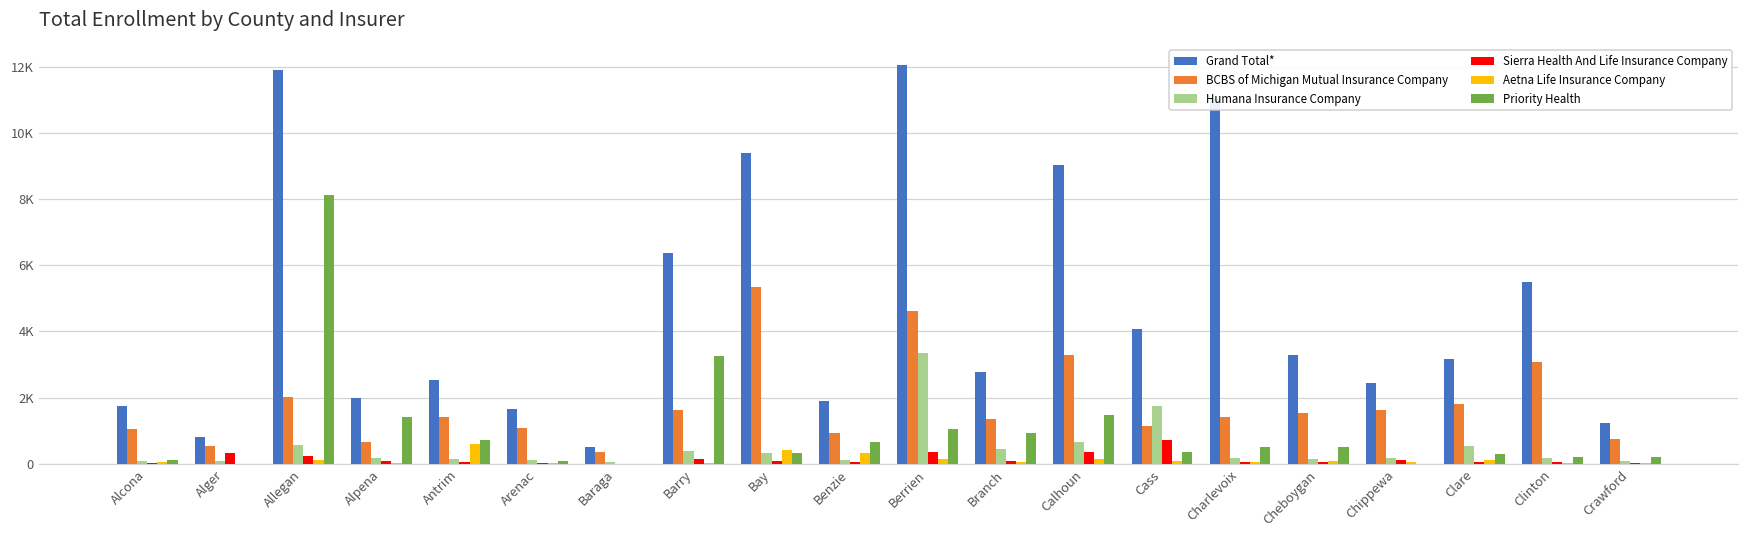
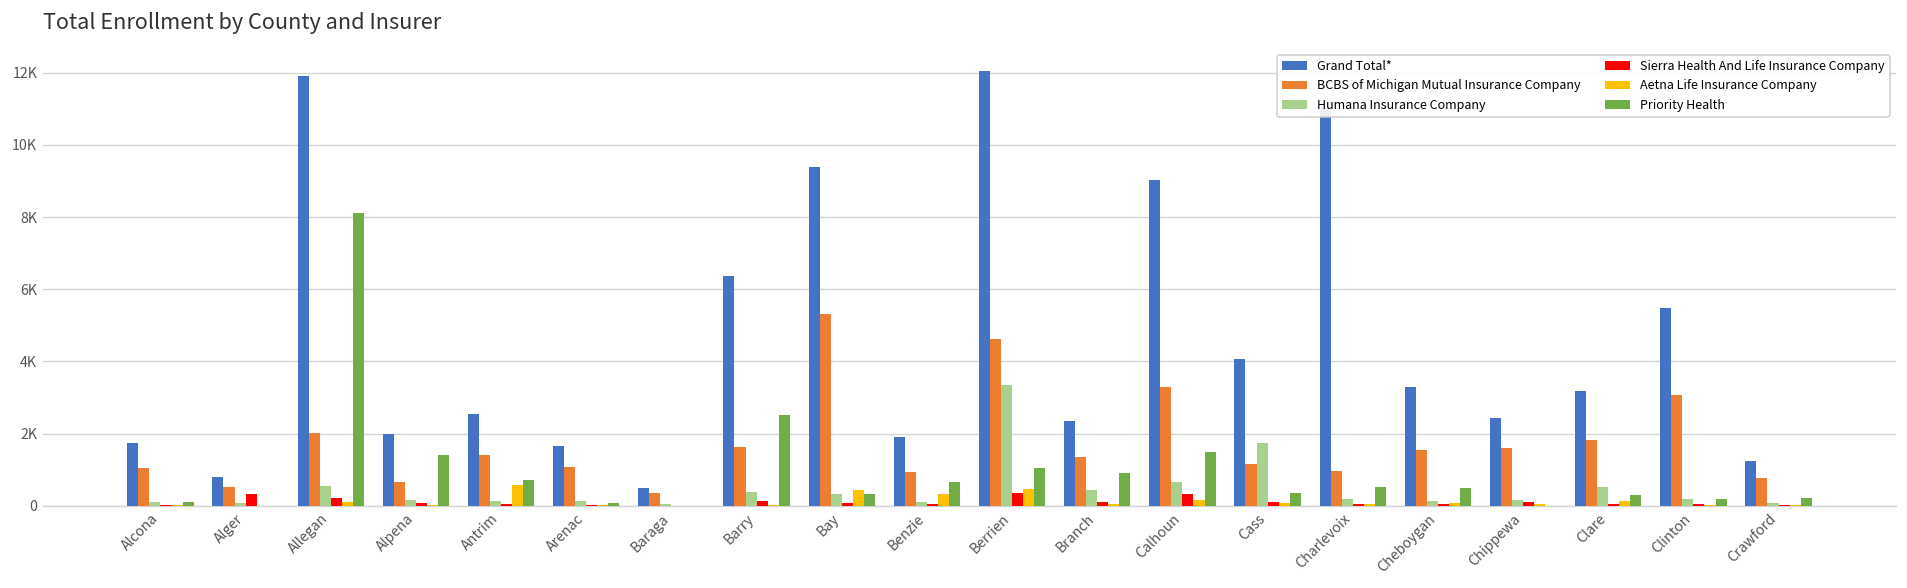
Priority Health, Barry: 3300 -> 2500
Aetna Life Insurance Company, Berrien: 200 -> 500
Grand Total*, Branch: 2800 -> 2300
Sierra Health And Life Insurance Company, Cass: 700 -> 100
BCBS of Michigan Mutual Insurance Company, Charlevoix: 1400 -> 1000
